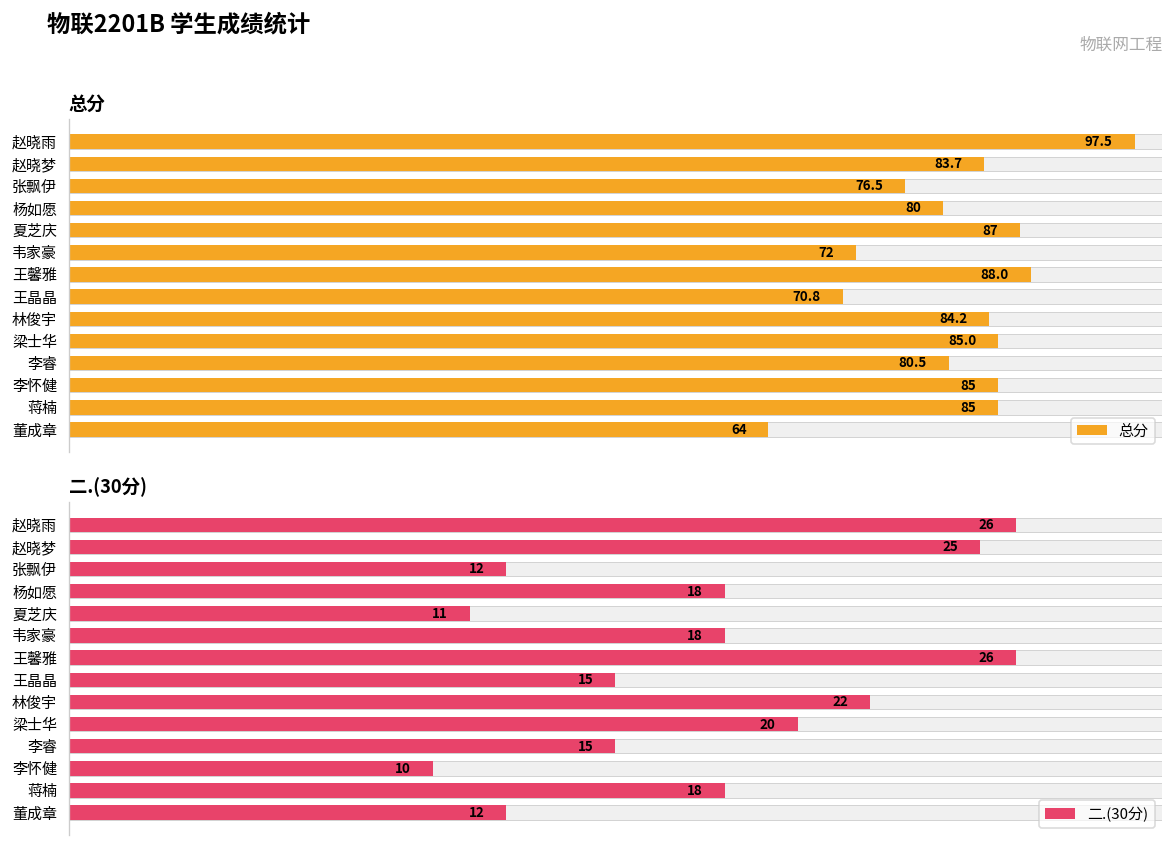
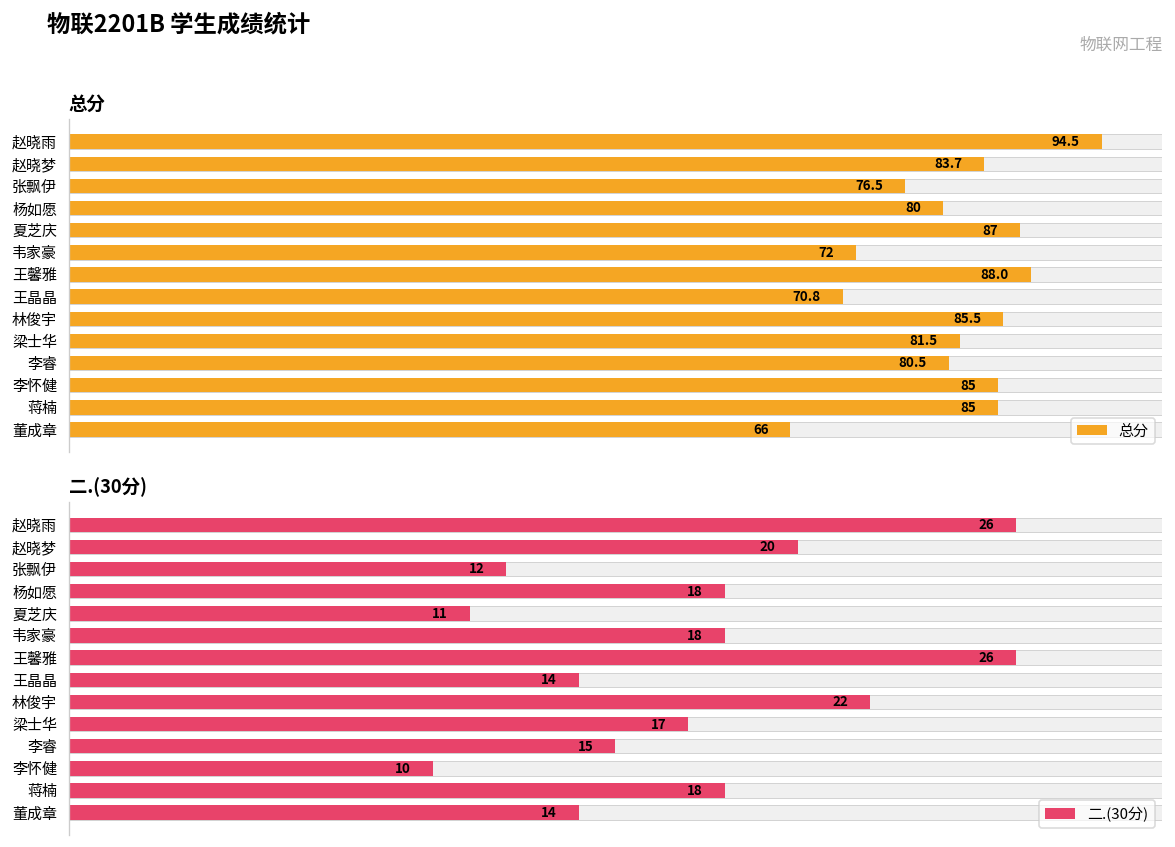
总分, 总分, 赵晓雨: 97.5 -> 94.5
总分, 总分, 林俊宇: 84.2 -> 85.5
总分, 总分, 梁士华: 85.0 -> 81.5
总分, 总分, 董成章: 64 -> 66
二.(30分), 二.(30分), 赵晓梦: 25 -> 20
二.(30分), 二.(30分), 王晶晶: 15 -> 14
二.(30分), 二.(30分), 梁士华: 20 -> 17
二.(30分), 二.(30分), 董成章: 12 -> 14
